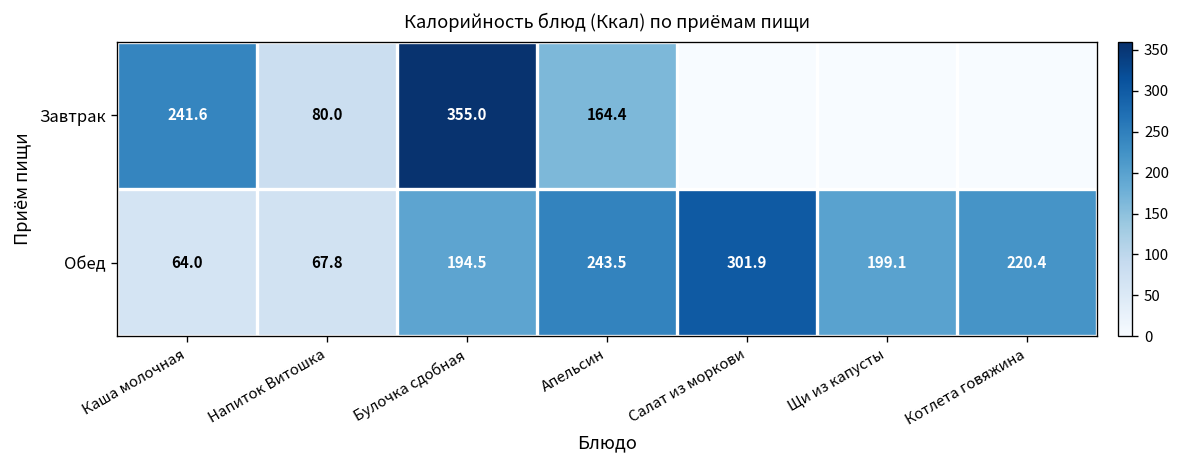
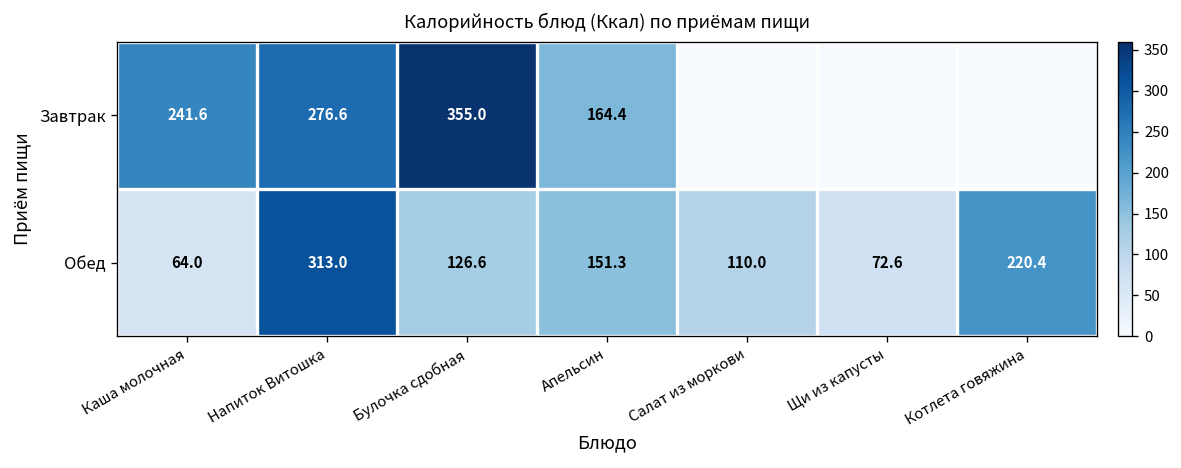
Завтрак, Напиток Витошка: 80.0 -> 276.6
Обед, Напиток Витошка: 67.8 -> 313.0
Обед, Булочка сдобная: 194.5 -> 126.6
Обед, Апельсин: 243.5 -> 151.3
Обед, Салат из моркови: 301.9 -> 110.0
Обед, Щи из капусты: 199.1 -> 72.6
